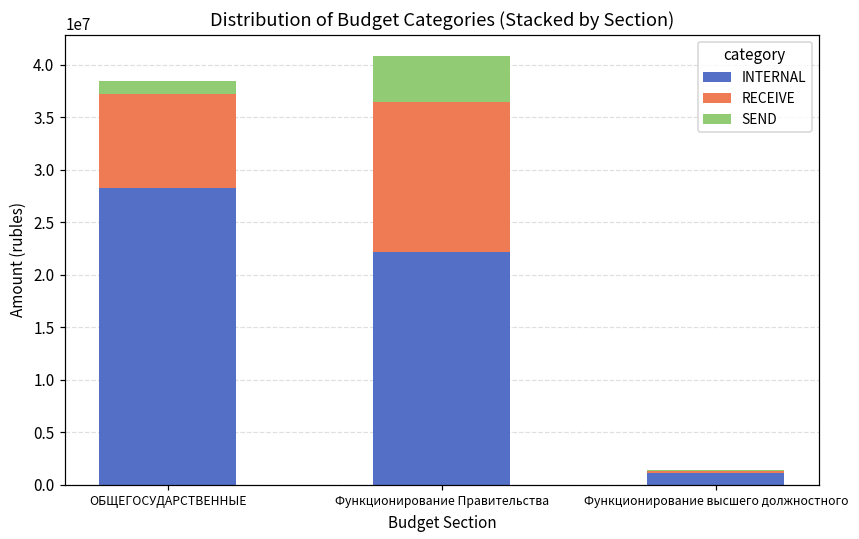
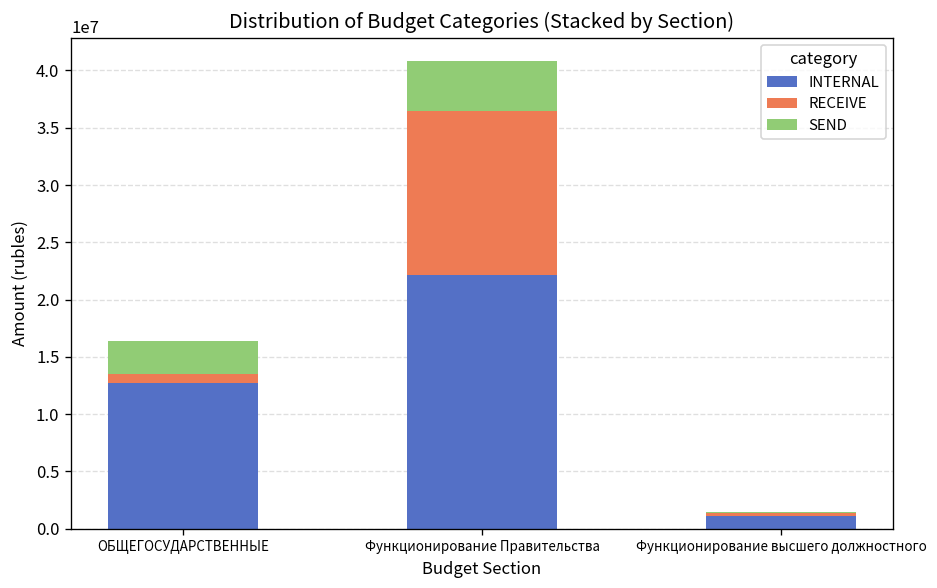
INTERNAL, ОБЩЕГОСУДАРСТВЕННЫЕ: 28000000 -> 13000000
RECEIVE, ОБЩЕГОСУДАРСТВЕННЫЕ: 9000000 -> 1000000
SEND, ОБЩЕГОСУДАРСТВЕННЫЕ: 1000000 -> 3000000
